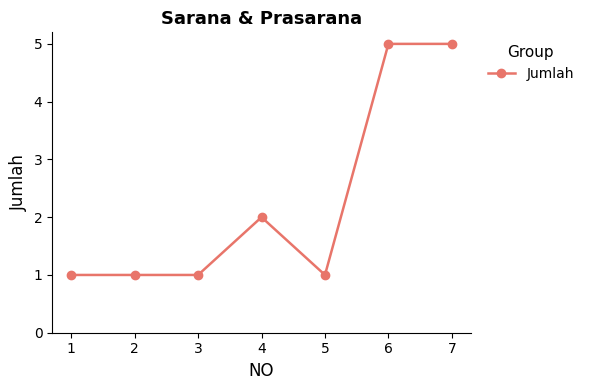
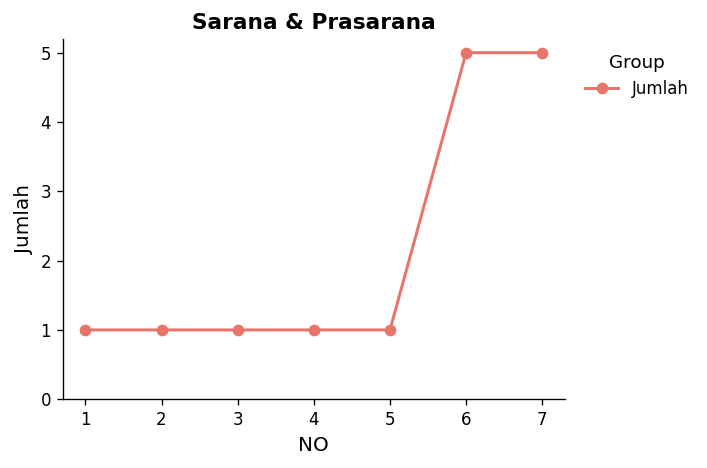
4: 2 -> 1
